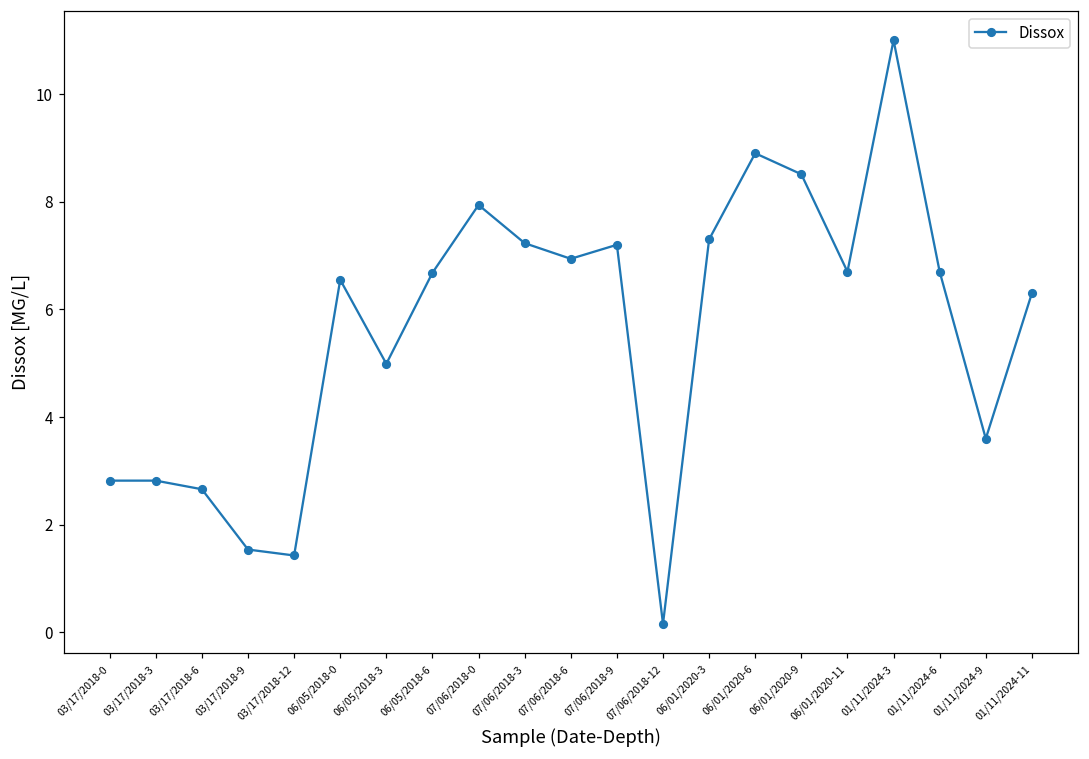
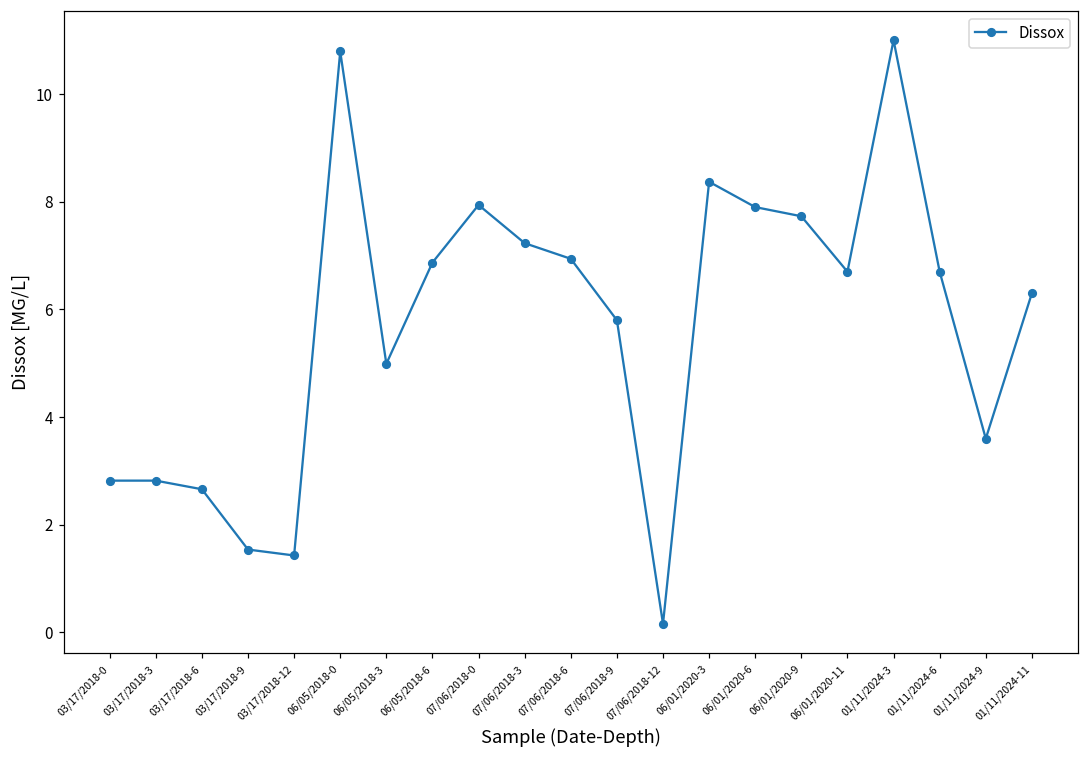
06/05/2018-0: 6.6 -> 10.8
06/05/2018-6: 6.7 -> 6.9
07/06/2018-9: 7.2 -> 5.8
06/01/2020-3: 7.3 -> 8.4
06/01/2020-6: 8.9 -> 7.9
06/01/2020-9: 8.5 -> 7.7
